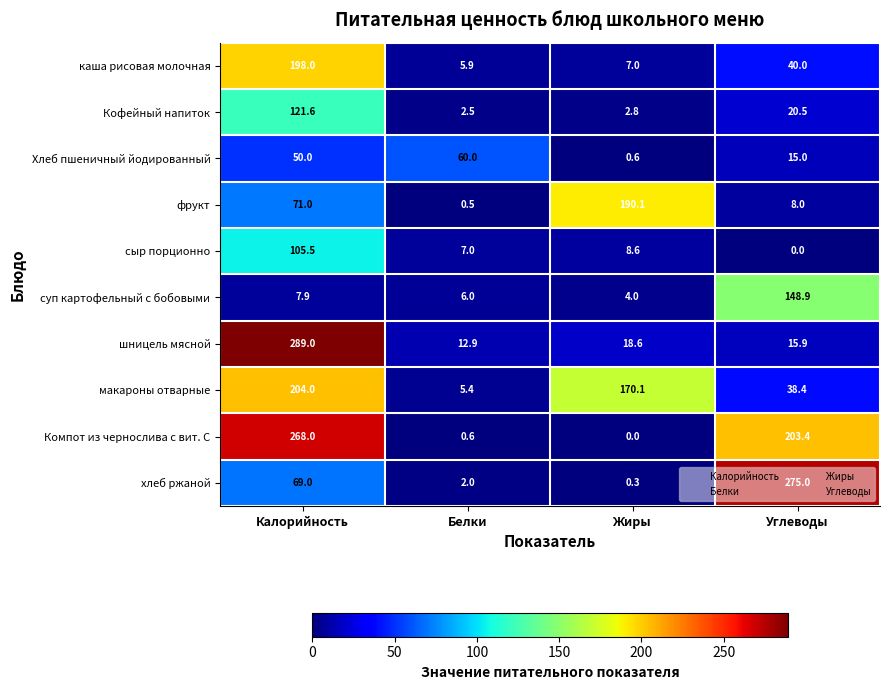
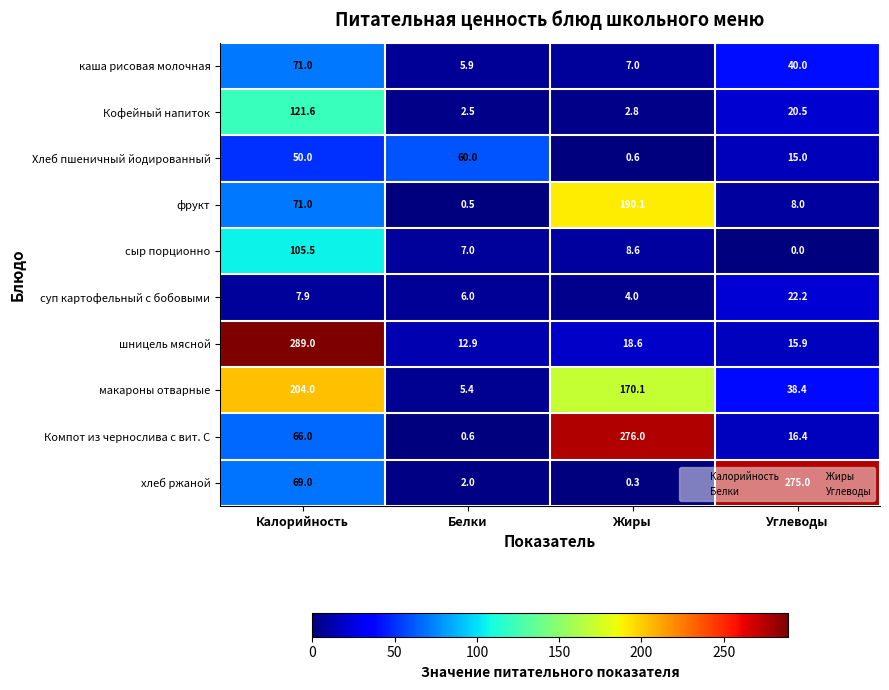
каша рисовая молочная, Калорийность: 198.0 -> 71.0
суп картофельный с бобовыми, Углеводы: 148.9 -> 22.2
Компот из чернослива с вит. С, Калорийность: 268.0 -> 66.0
Компот из чернослива с вит. С, Жиры: 0.0 -> 276.0
Компот из чернослива с вит. С, Углеводы: 203.4 -> 16.4
